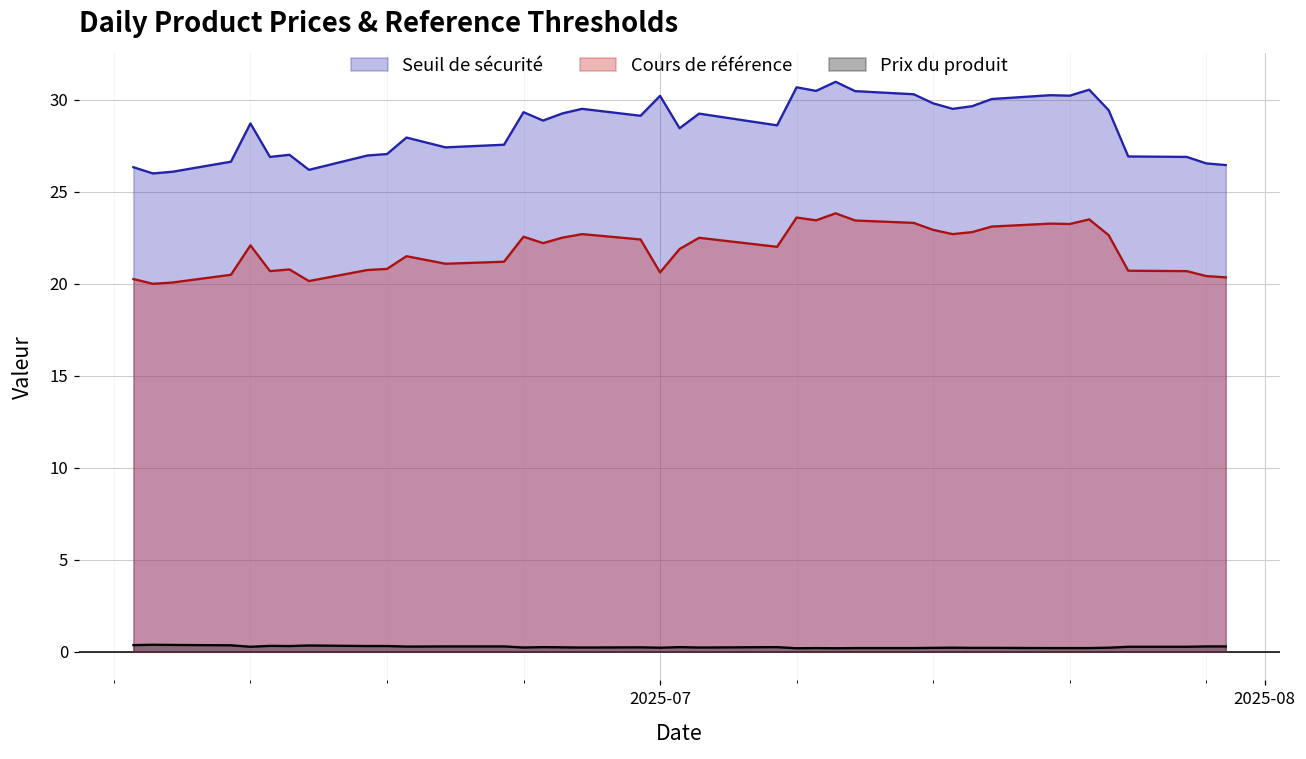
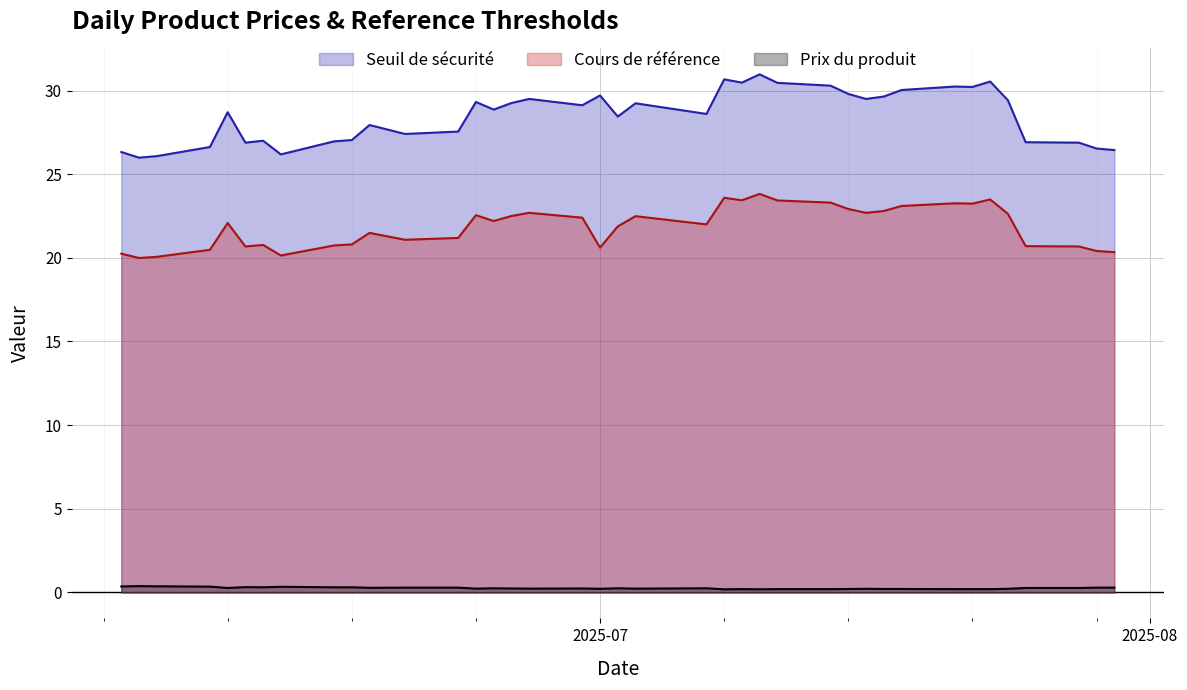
Seuil de sécurité, 2025-07: 30.2 -> 29.7
